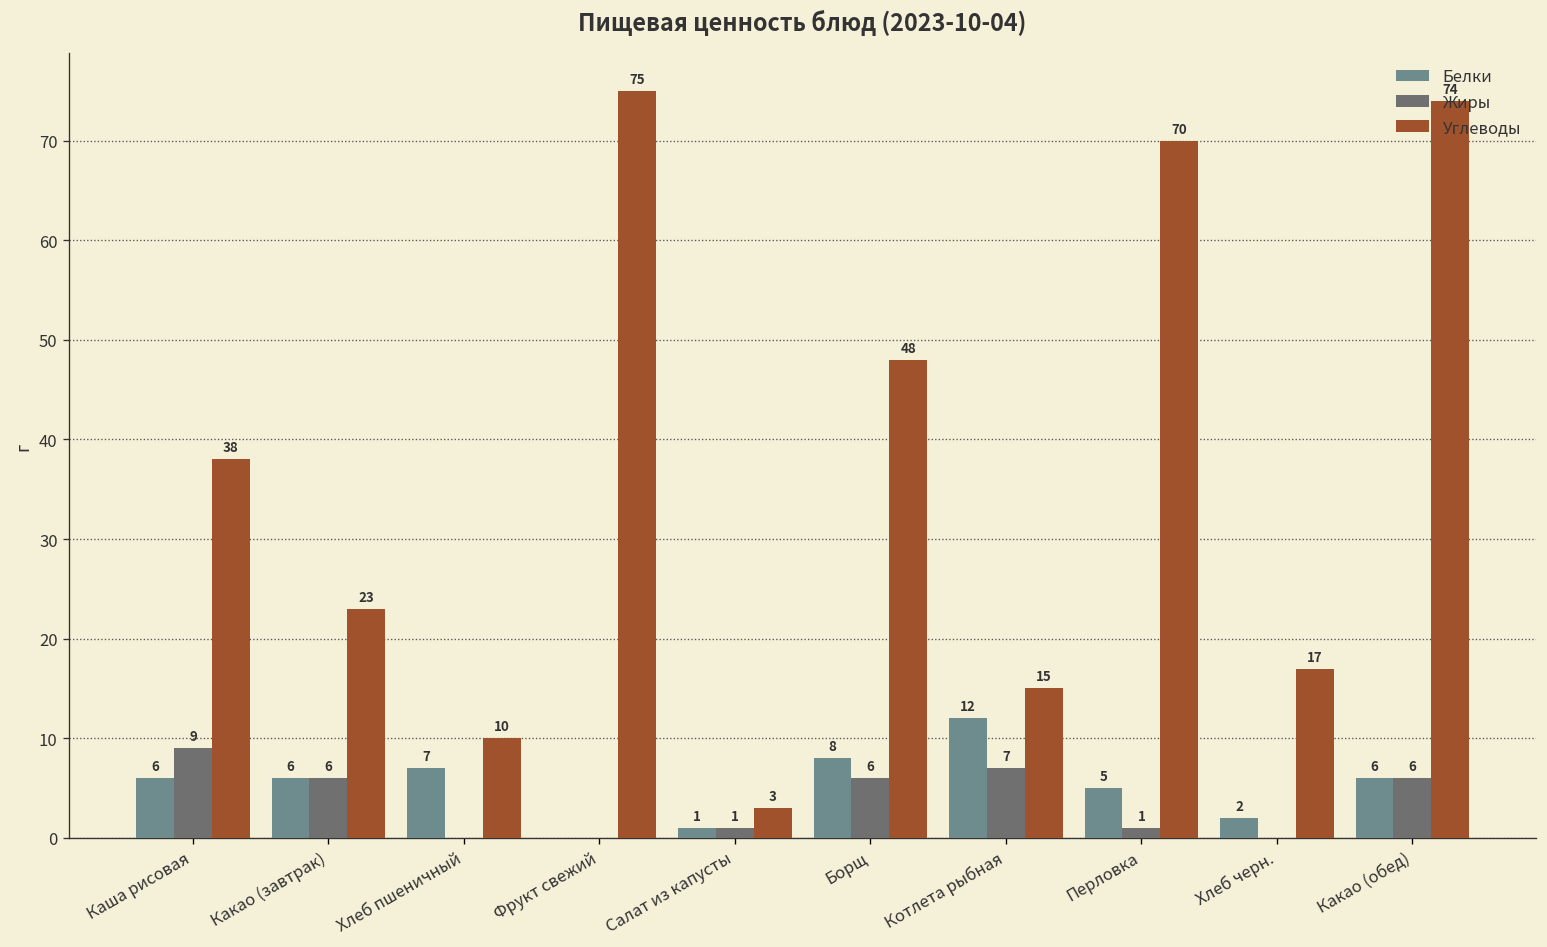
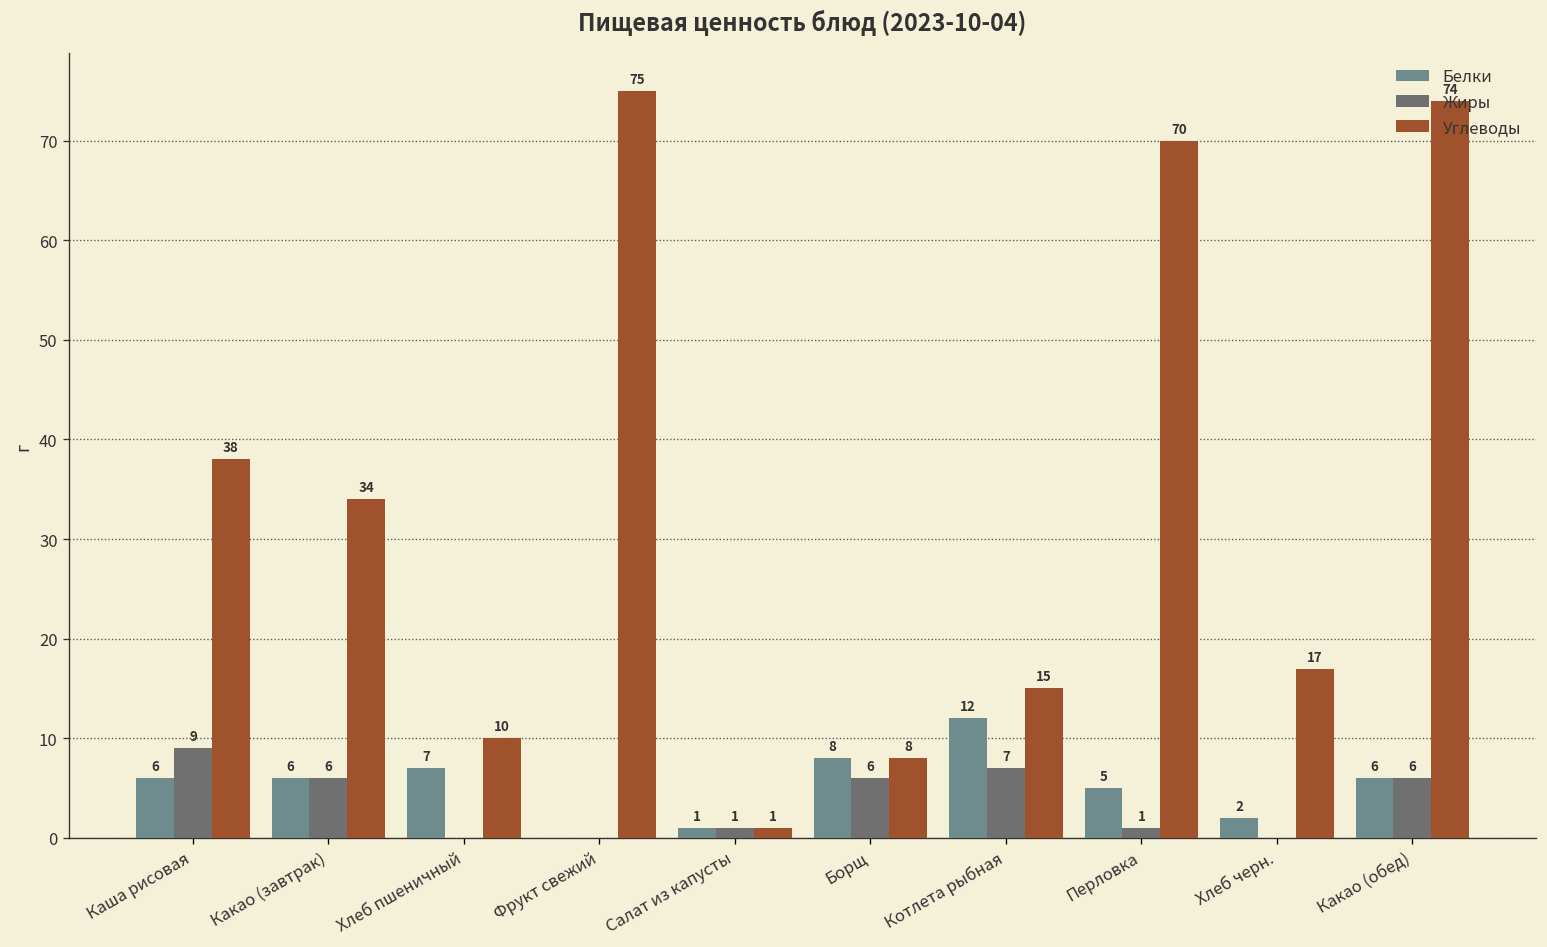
Углеводы, Какао (завтрак): 23 -> 34
Углеводы, Салат из капусты: 3 -> 1
Углеводы, Борщ: 48 -> 8
